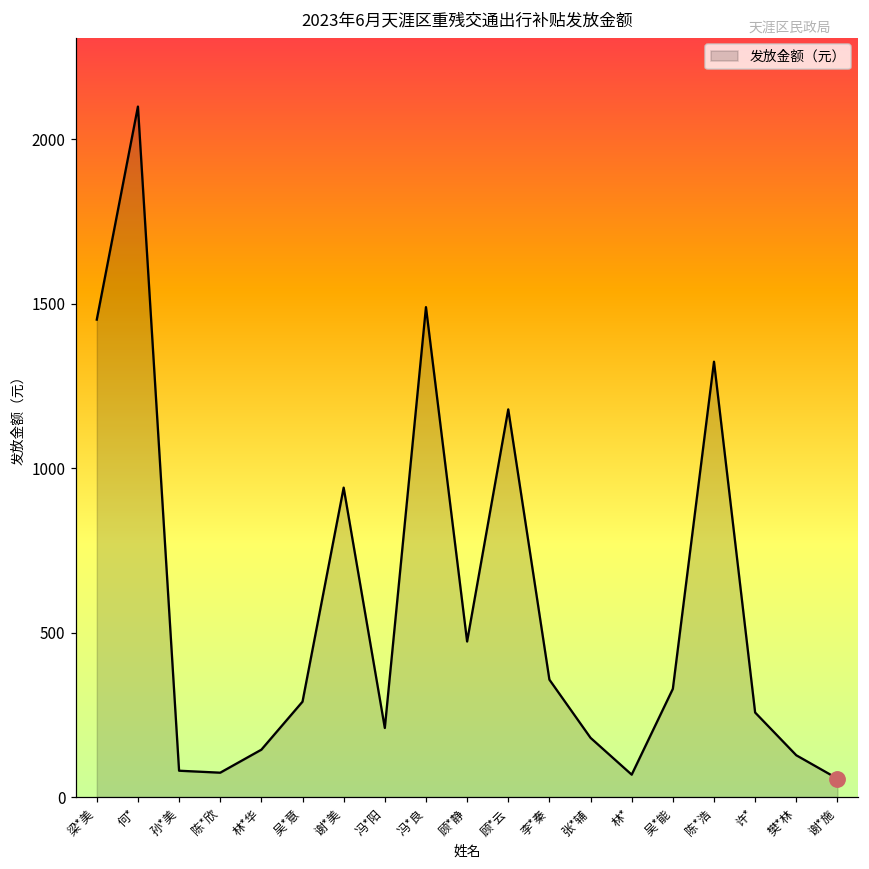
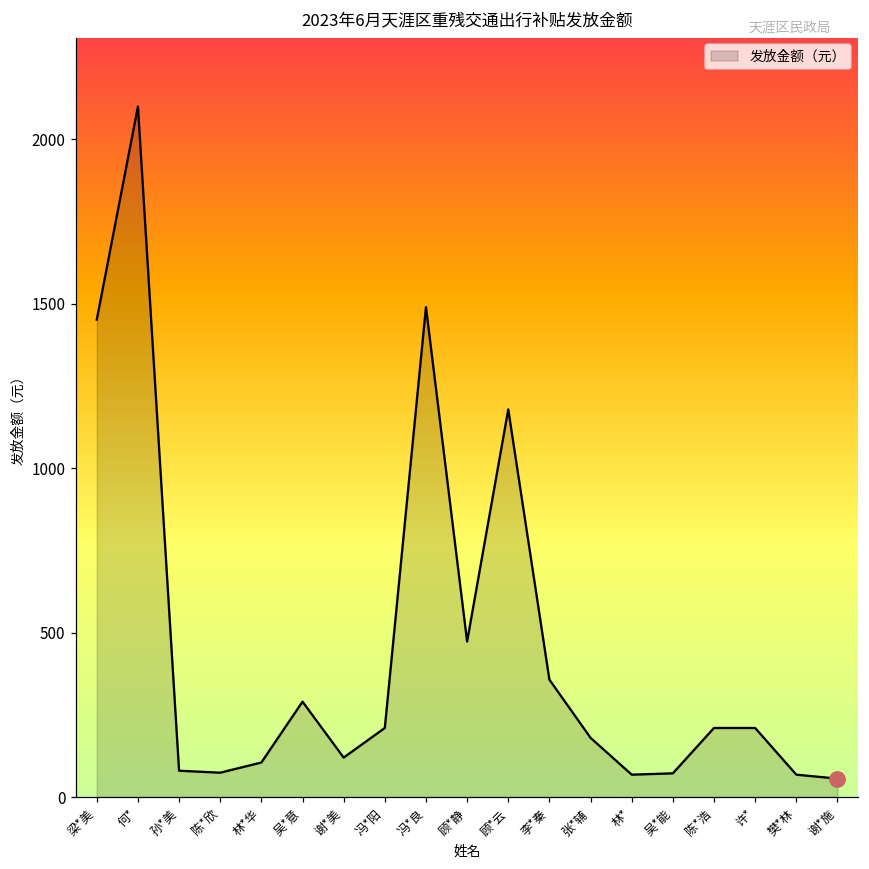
发放金额（元）, 林*华: 140 -> 110
发放金额（元）, 谢*美: 940 -> 120
发放金额（元）, 吴*能: 330 -> 70
发放金额（元）, 陈*浩: 1320 -> 210
发放金额（元）, 许*: 260 -> 210
发放金额（元）, 樊*林: 130 -> 70
